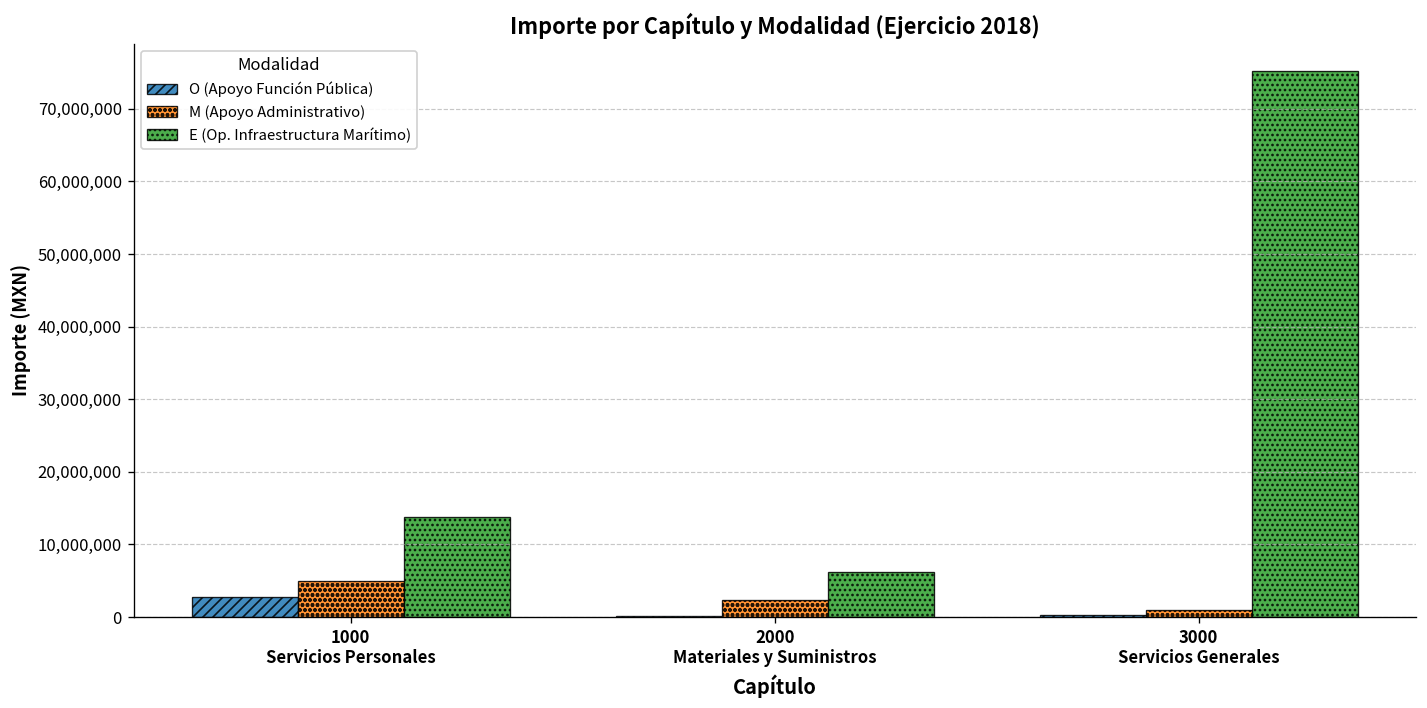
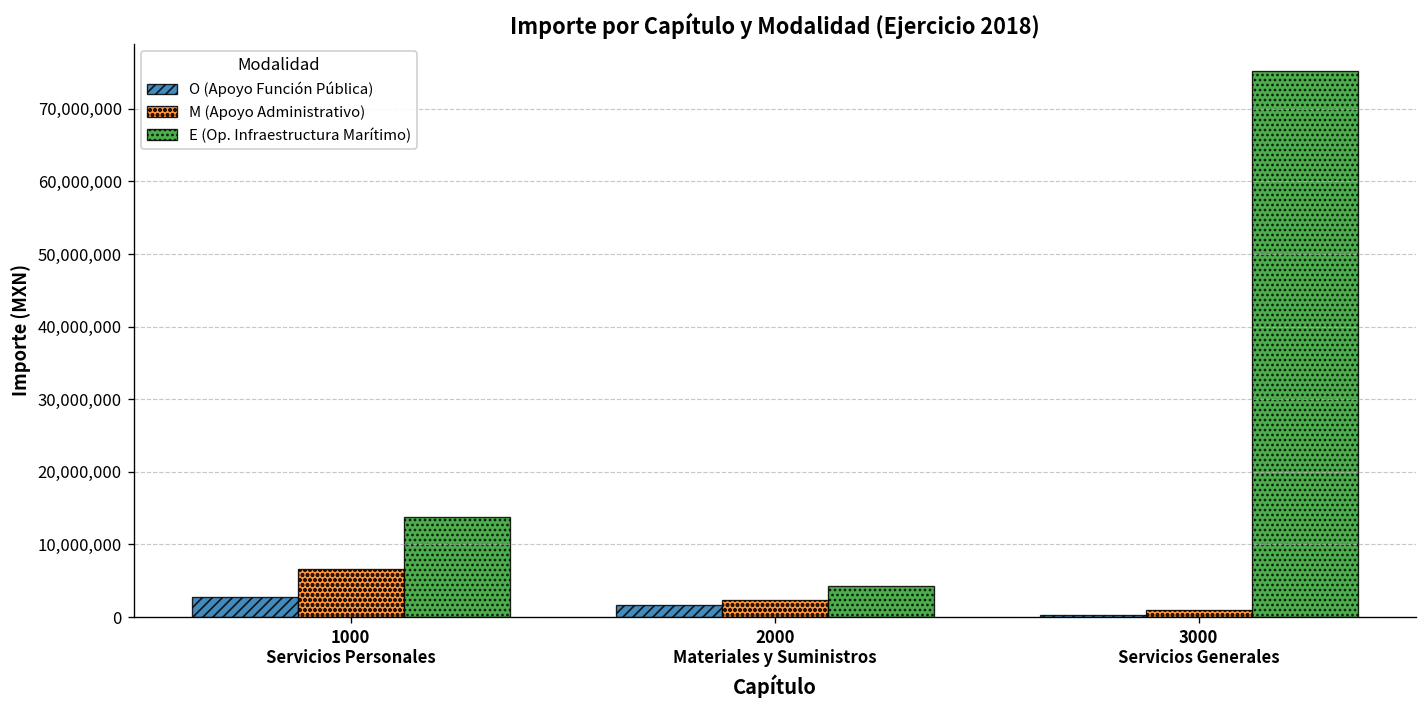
M (Apoyo Administrativo), 1000 Servicios Personales: 5,000,000 -> 7,000,000
O (Apoyo Función Pública), 2000 Materiales y Suministros: 0 -> 2,000,000
E (Op. Infraestructura Marítimo), 2000 Materiales y Suministros: 6,000,000 -> 4,000,000
